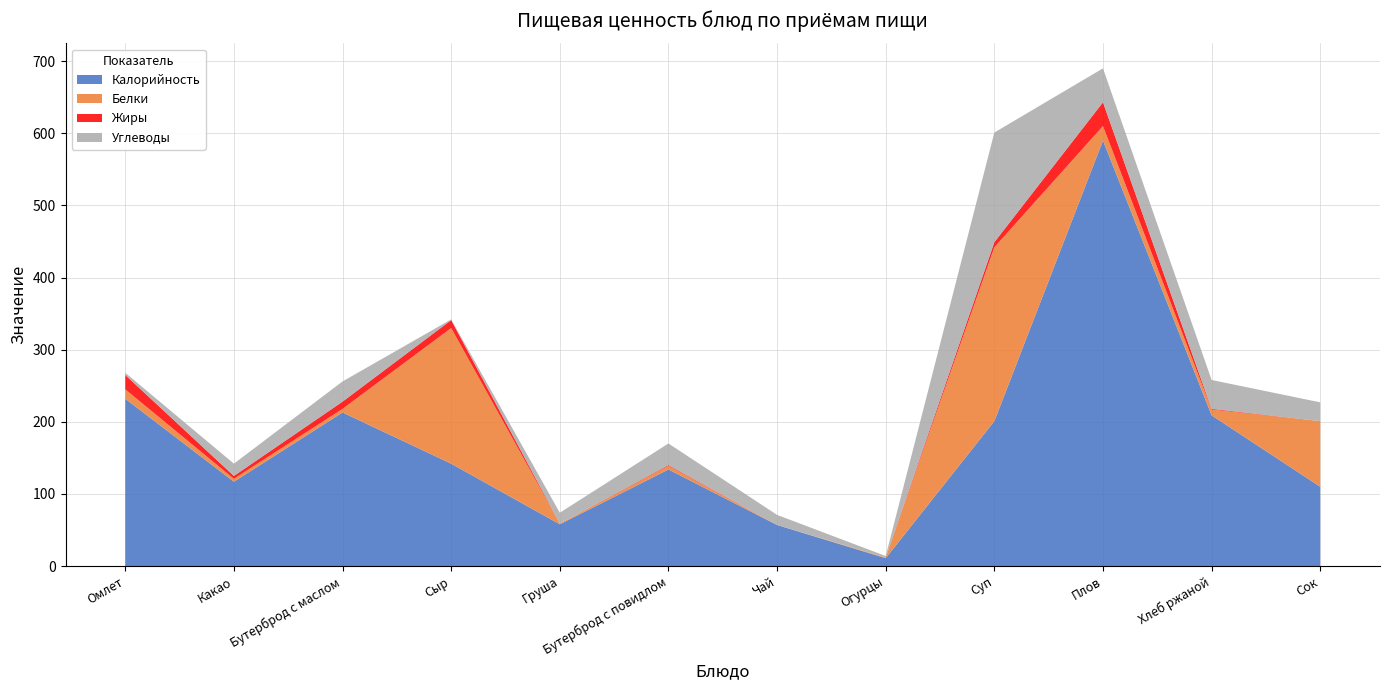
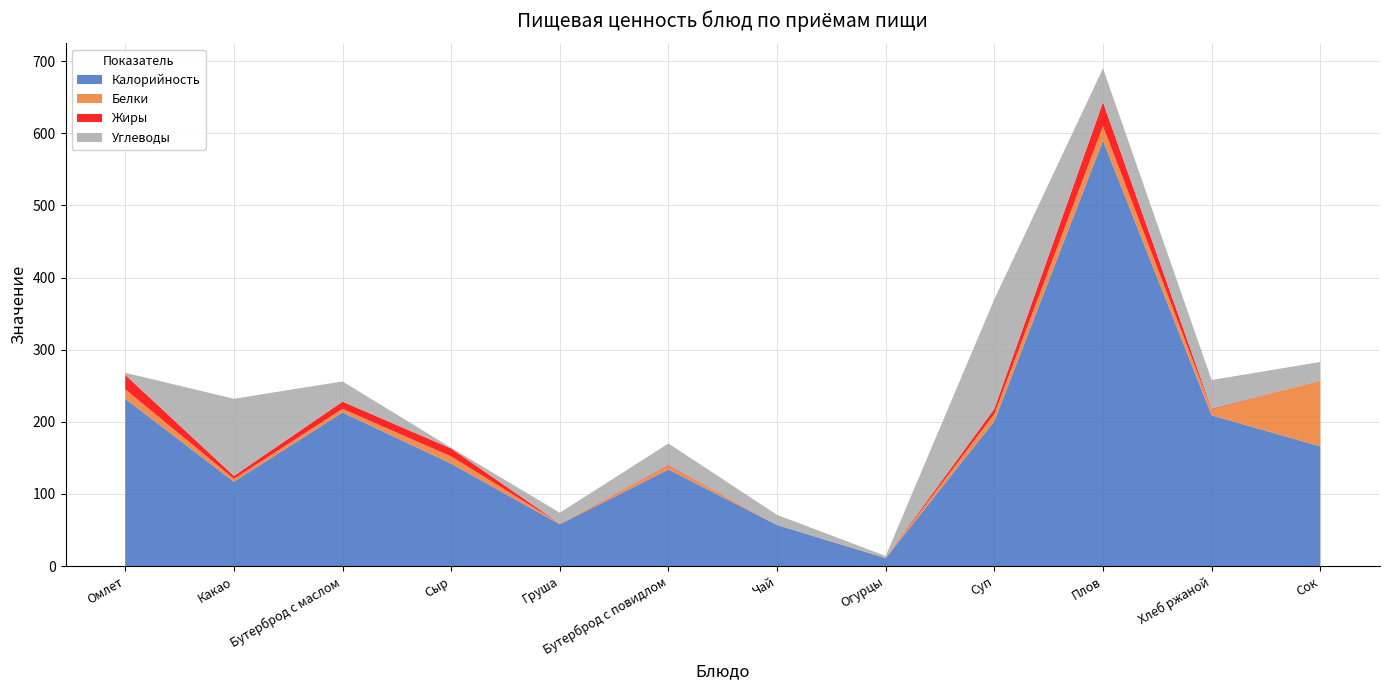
Углеводы, Какао: 20 -> 110
Белки, Сыр: 190 -> 10
Белки, Суп: 240 -> 10
Калорийность, Сок: 110 -> 170
